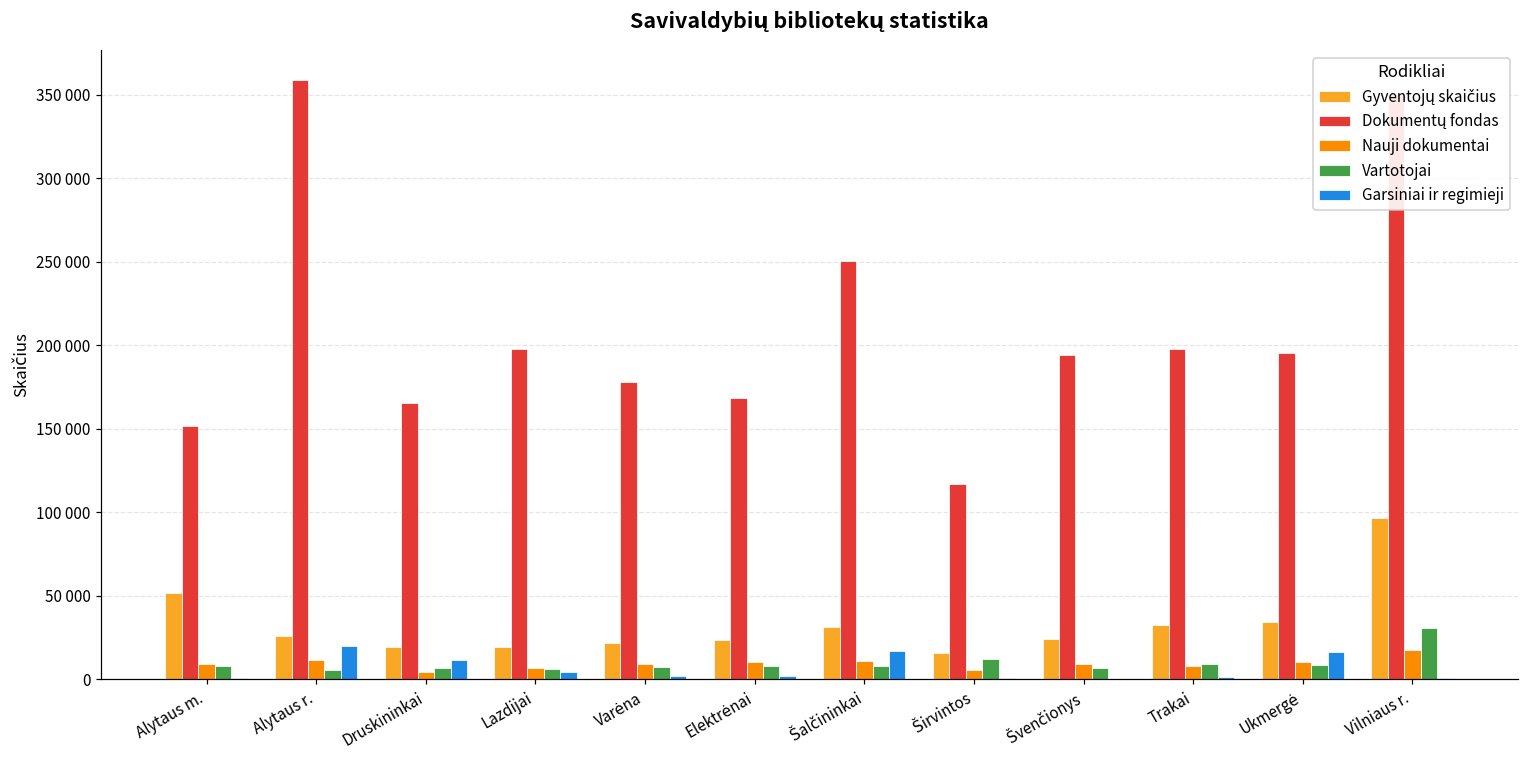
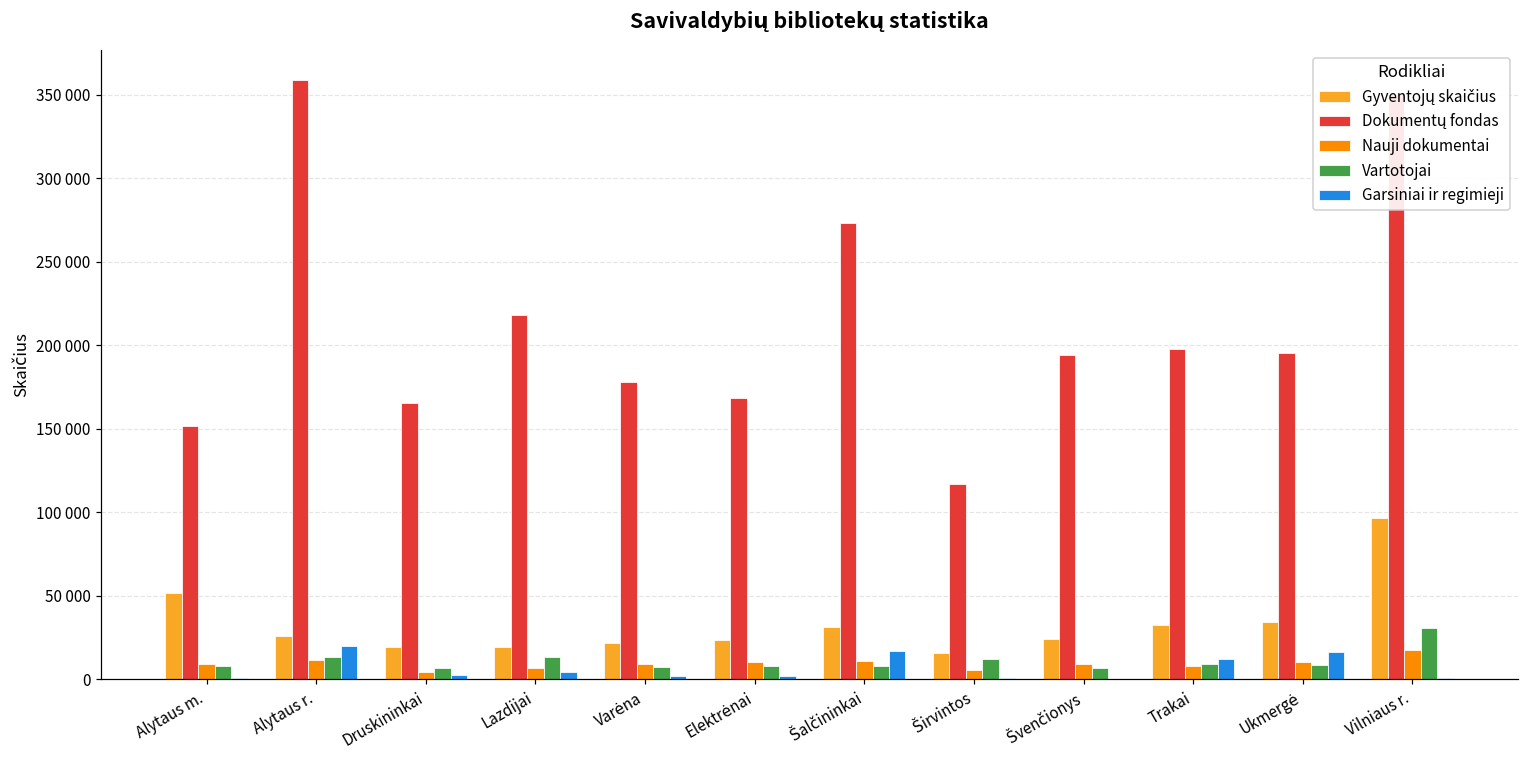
Vartotojai, Alytaus r.: 6000 -> 14000
Garsiniai ir regimieji, Druskininkai: 12000 -> 3000
Dokumentų fondas, Lazdijai: 198000 -> 218000
Vartotojai, Lazdijai: 6000 -> 13000
Dokumentų fondas, Šalčininkai: 250000 -> 273000
Garsiniai ir regimieji, Trakai: 2000 -> 12000
